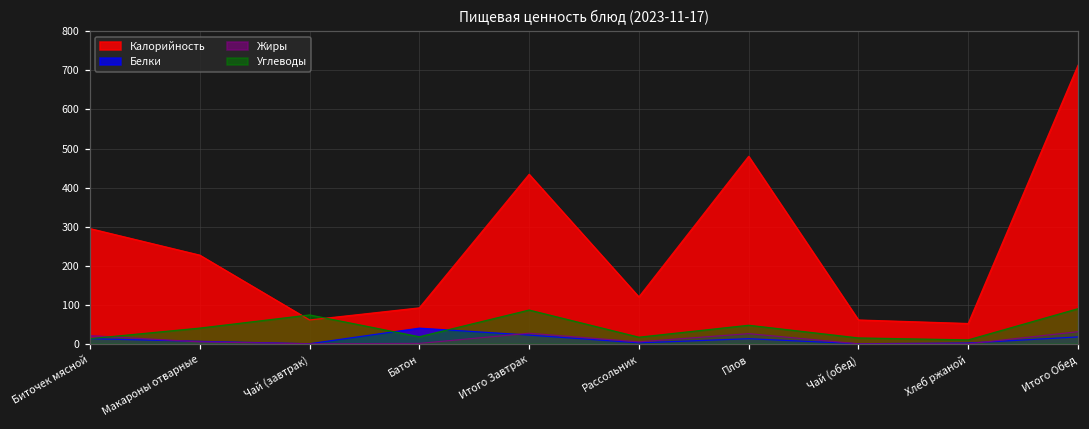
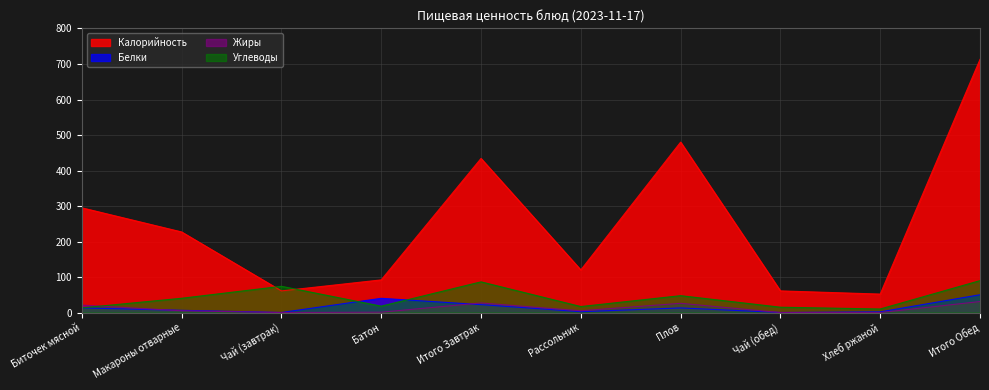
Белки, Итого Обед: 20 -> 50
